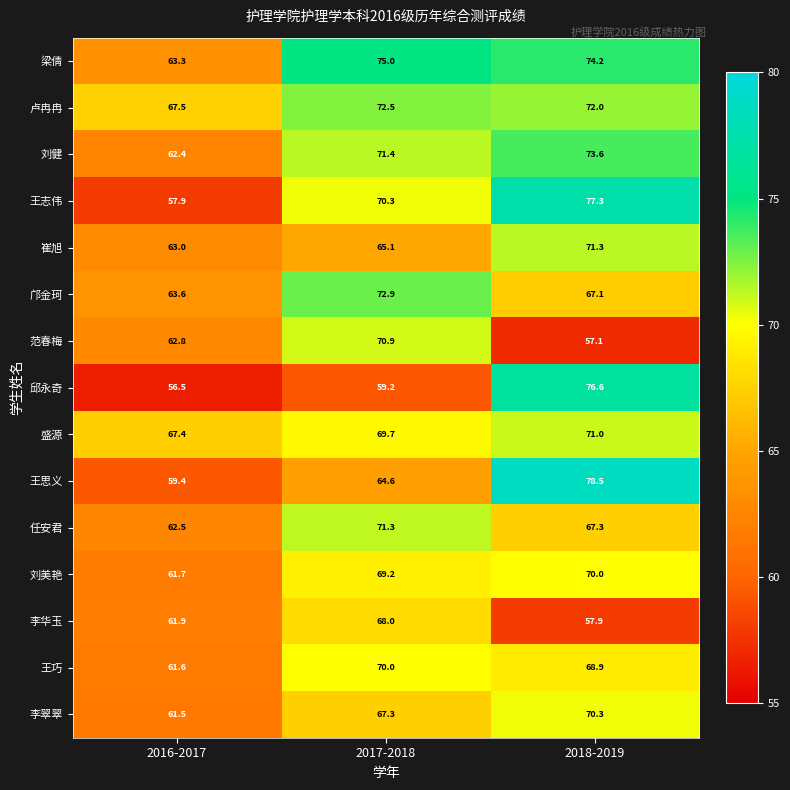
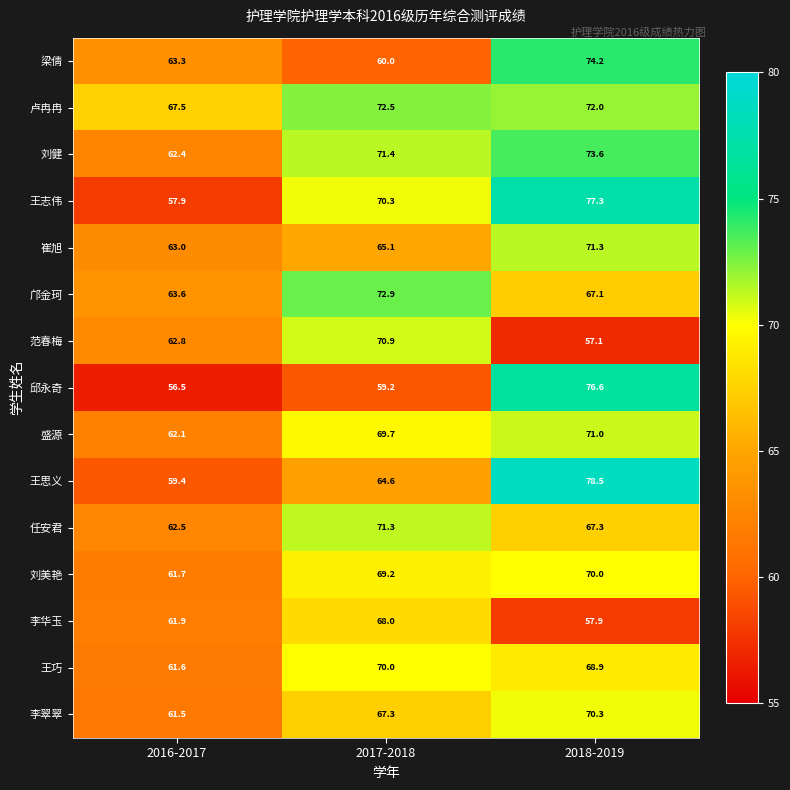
梁倩, 2017-2018: 75.0 -> 60.0
盛源, 2016-2017: 67.4 -> 62.1
